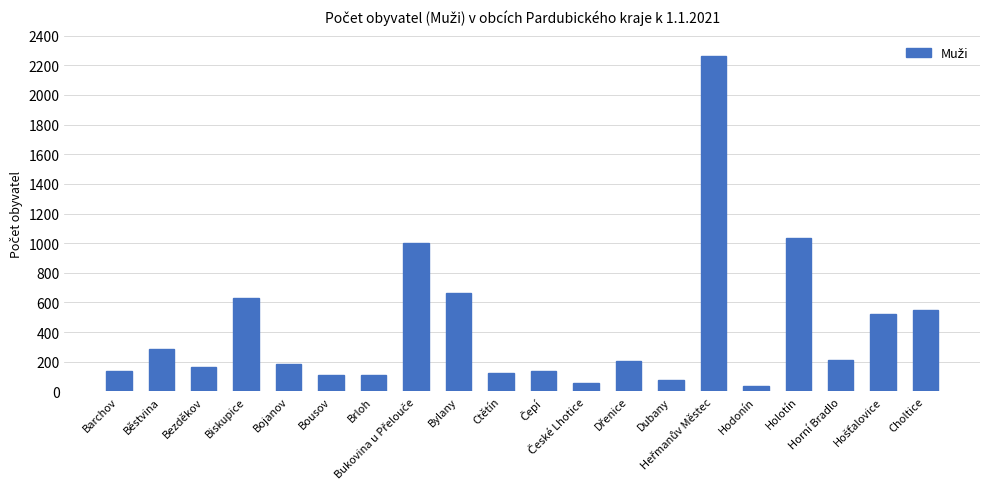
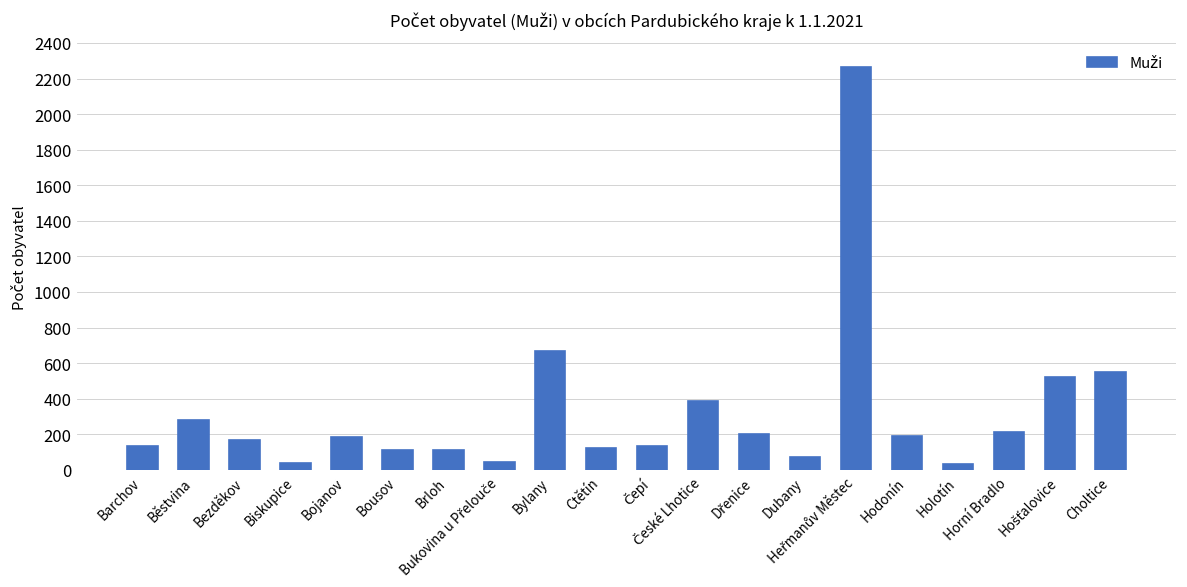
Biskupice: 630 -> 40
Bukovina u Přelouče: 1000 -> 40
České Lhotice: 60 -> 390
Hodonín: 40 -> 190
Holotín: 1040 -> 30
